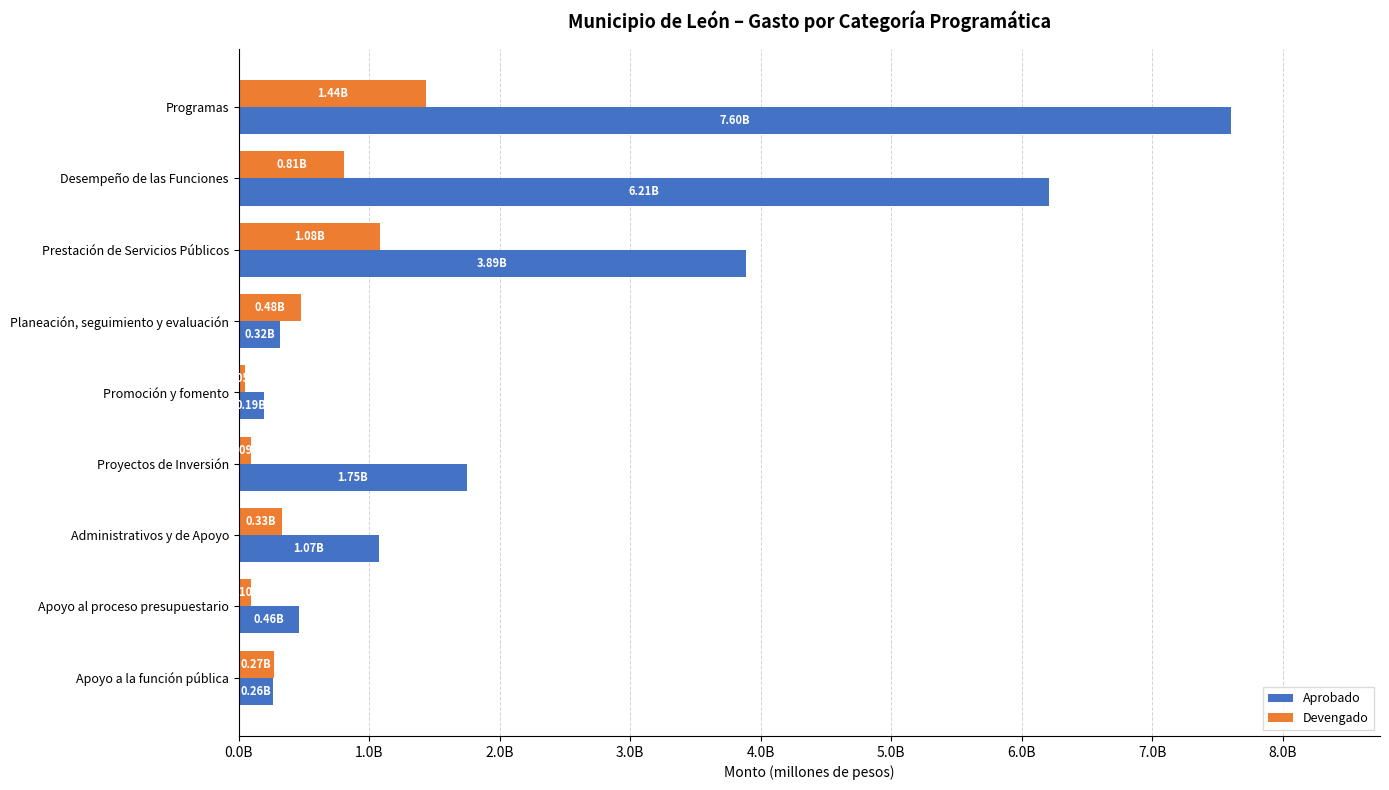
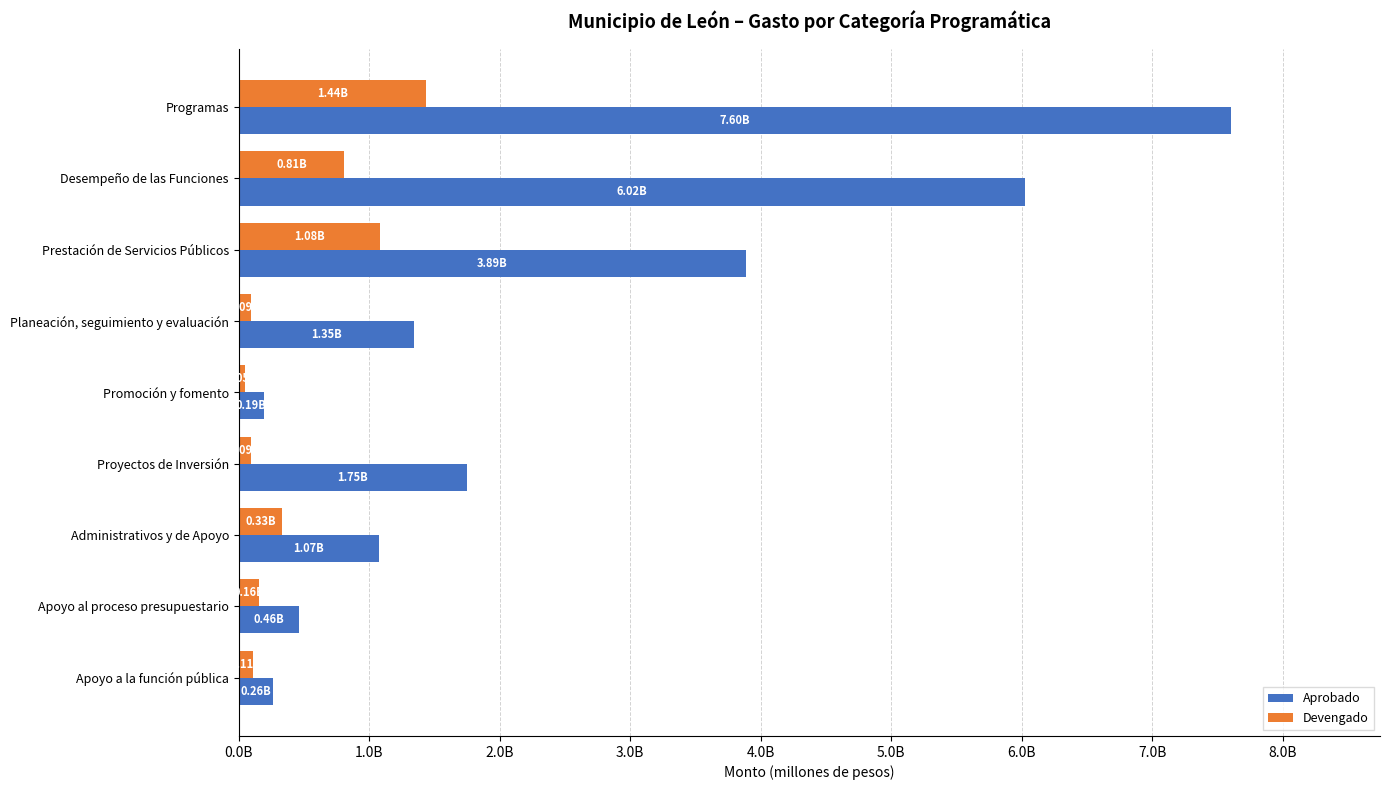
Aprobado, Desempeño de las Funciones: 6.21B -> 6.02B
Devengado, Planeación, seguimiento y evaluación: 480000000 -> 90000000
Aprobado, Planeación, seguimiento y evaluación: 0.32B -> 1.35B
Devengado, Apoyo al proceso presupuestario: 100000000 -> 160000000
Devengado, Apoyo a la función pública: 270000000 -> 110000000
